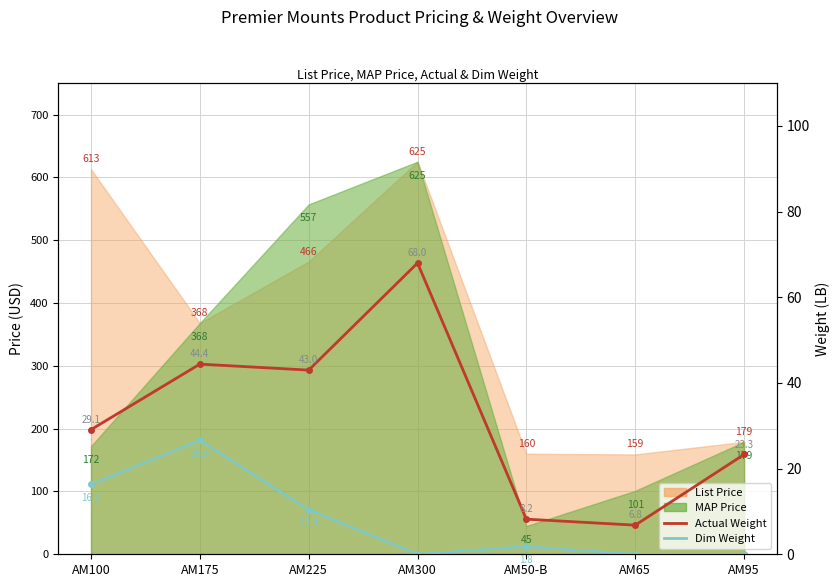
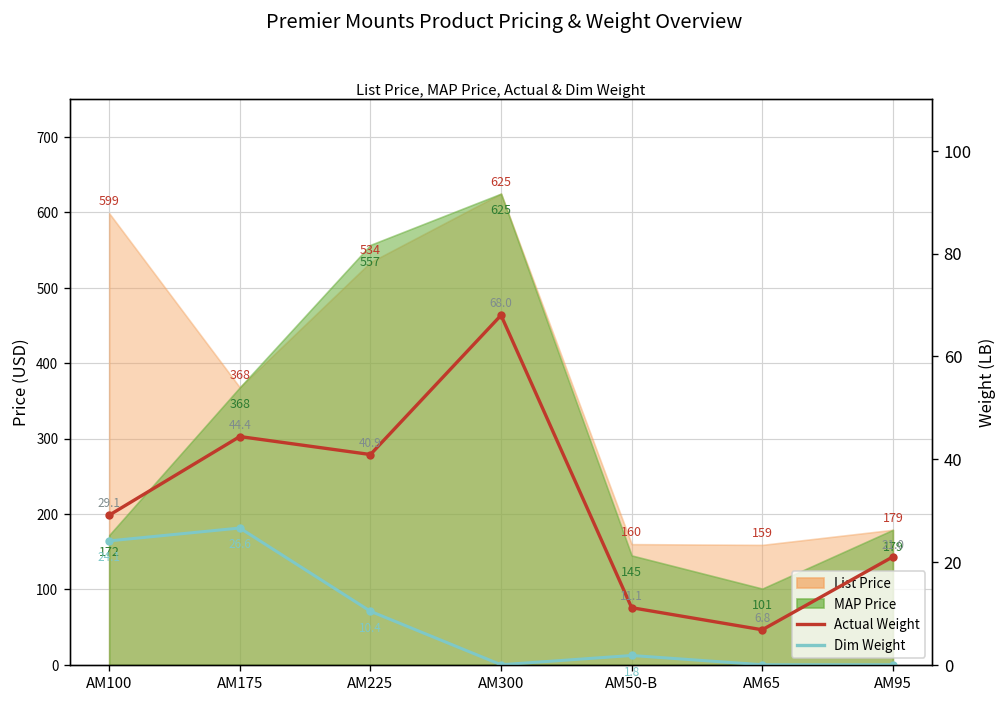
List Price, AM100: 613 -> 599
List Price, AM225: 466 -> 534
MAP Price, AM50-B: 45 -> 145
Dim Weight, AM100: 16.3 -> 24.1
Actual Weight, AM225: 43.0 -> 40.9
Actual Weight, AM50-B: 8.2 -> 11.1
Actual Weight, AM95: 23.3 -> 21.0
